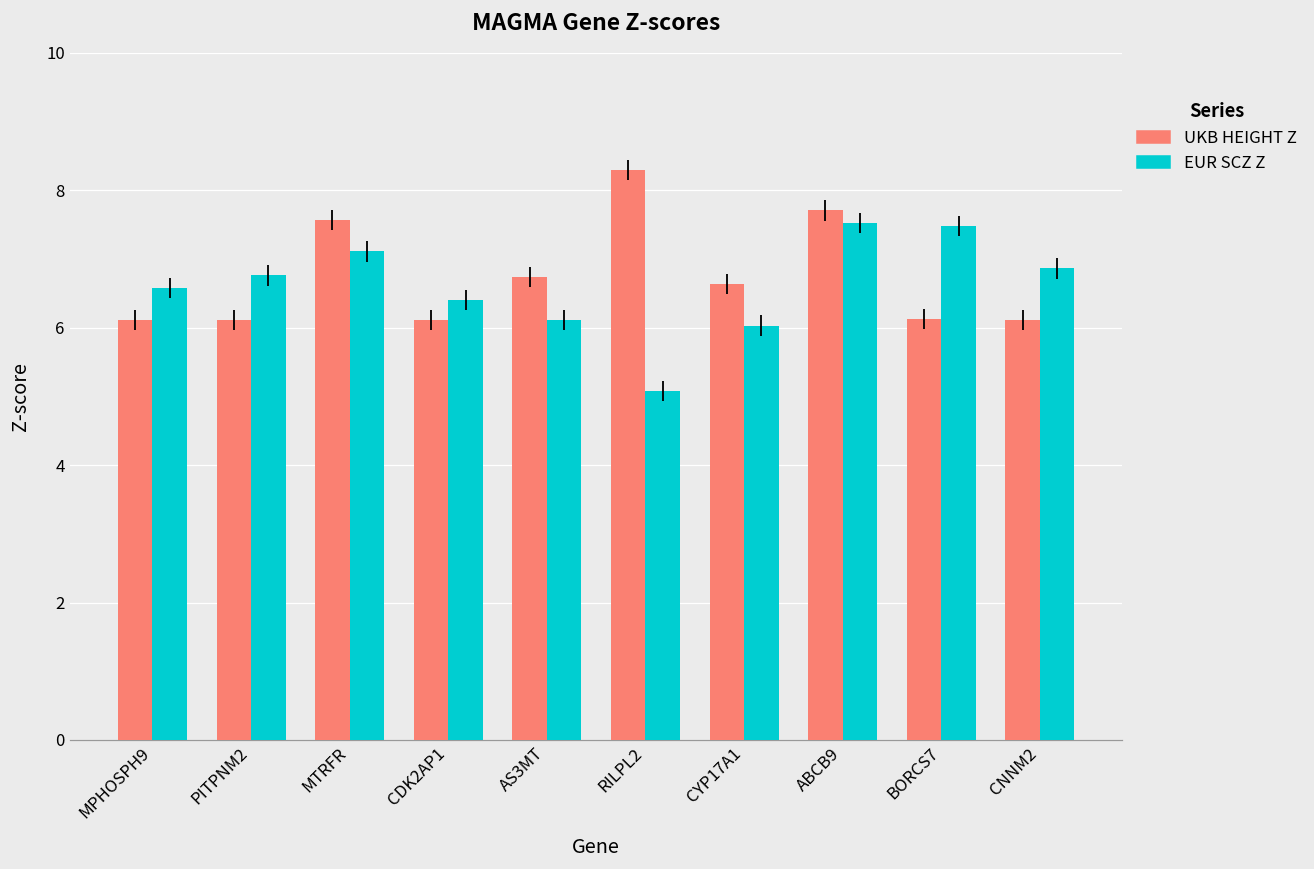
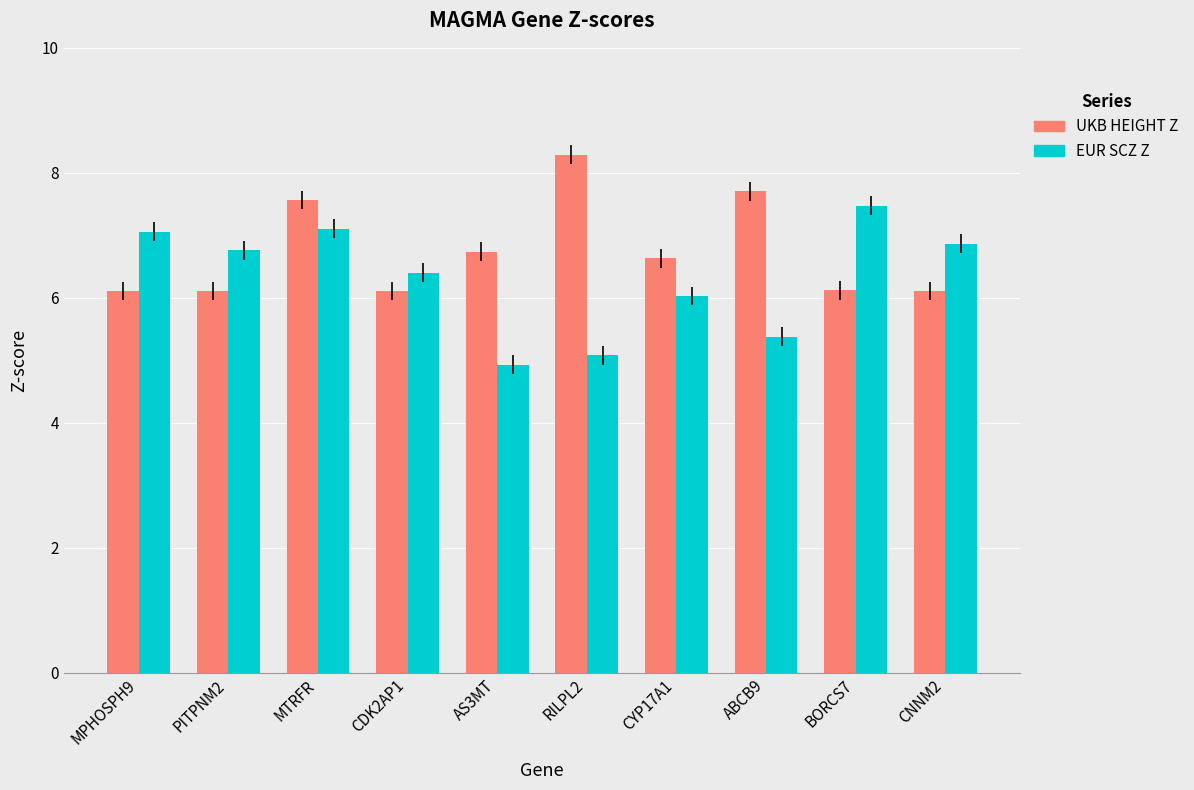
EUR SCZ Z, MPHOSPH9: 6.6 -> 7.1
EUR SCZ Z, AS3MT: 6.1 -> 4.9
EUR SCZ Z, ABCB9: 7.5 -> 5.4
